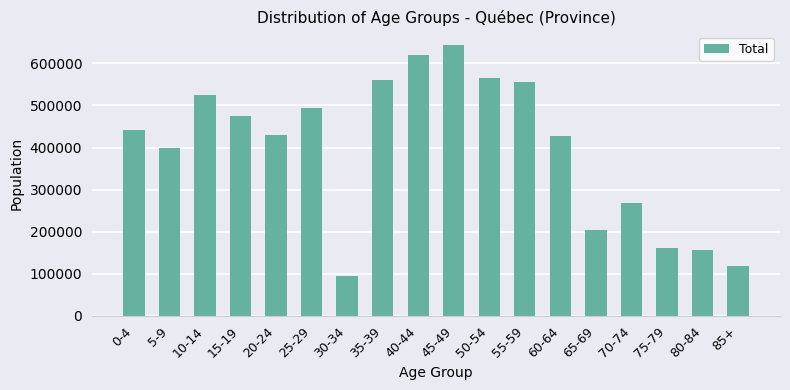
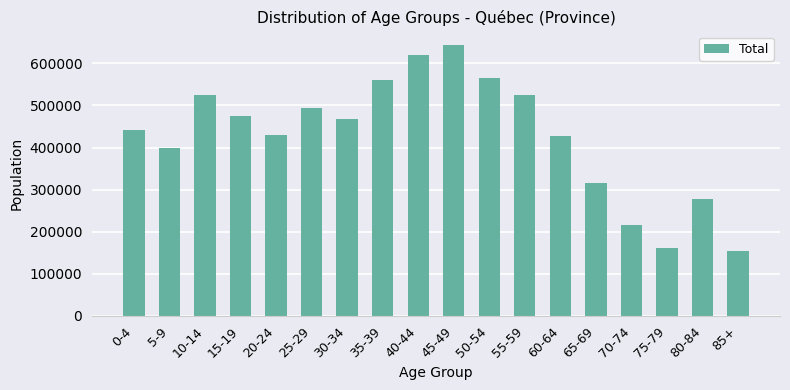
30-34: 90000 -> 470000
55-59: 560000 -> 520000
65-69: 200000 -> 320000
70-74: 270000 -> 220000
80-84: 160000 -> 280000
85+: 120000 -> 150000
